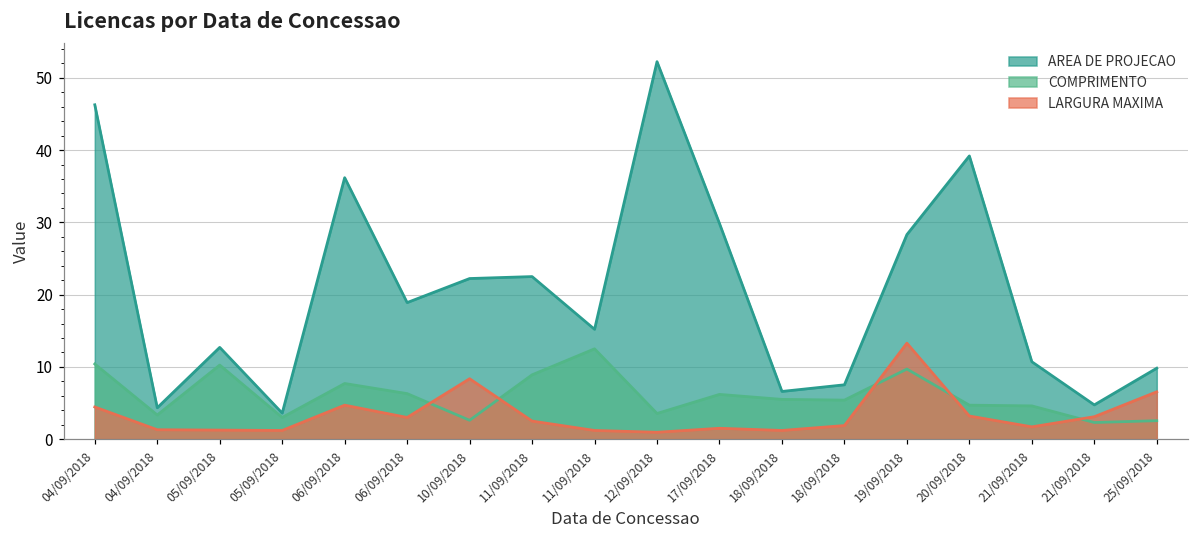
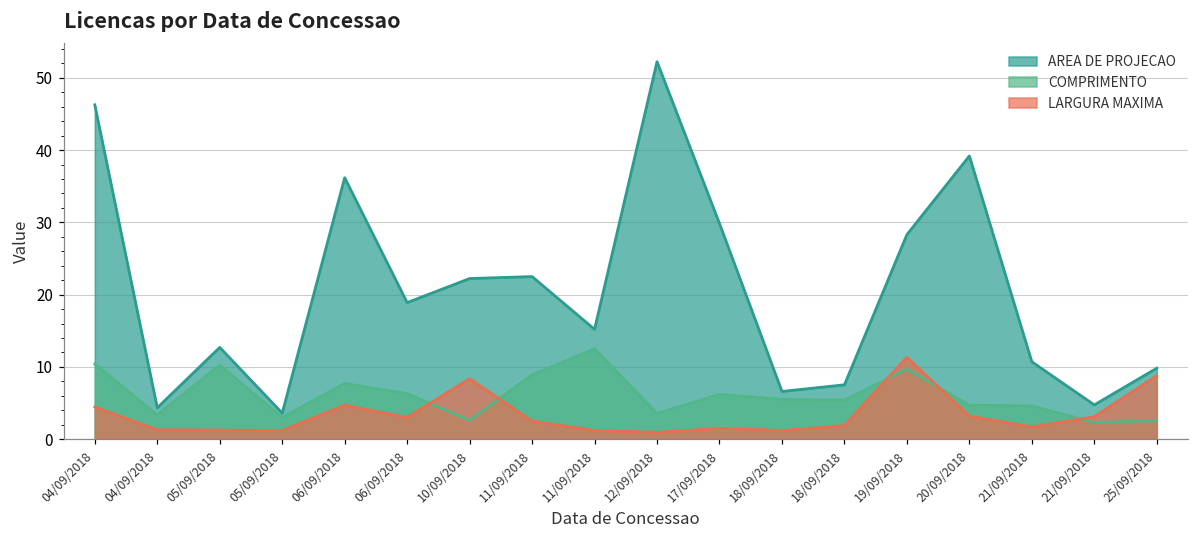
LARGURA MAXIMA, 19/09/2018: 13 -> 11
LARGURA MAXIMA, 25/09/2018: 7 -> 9
